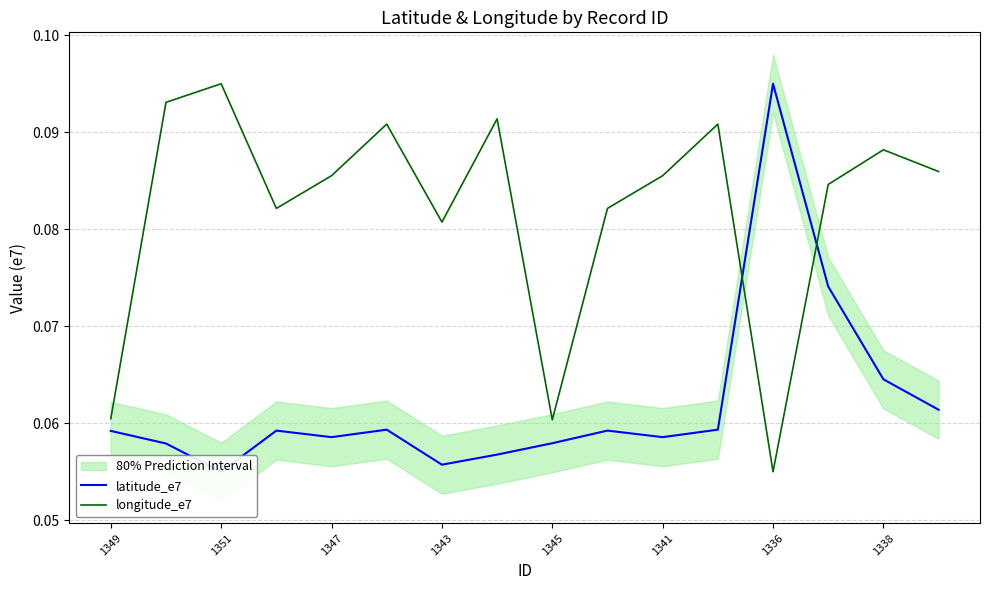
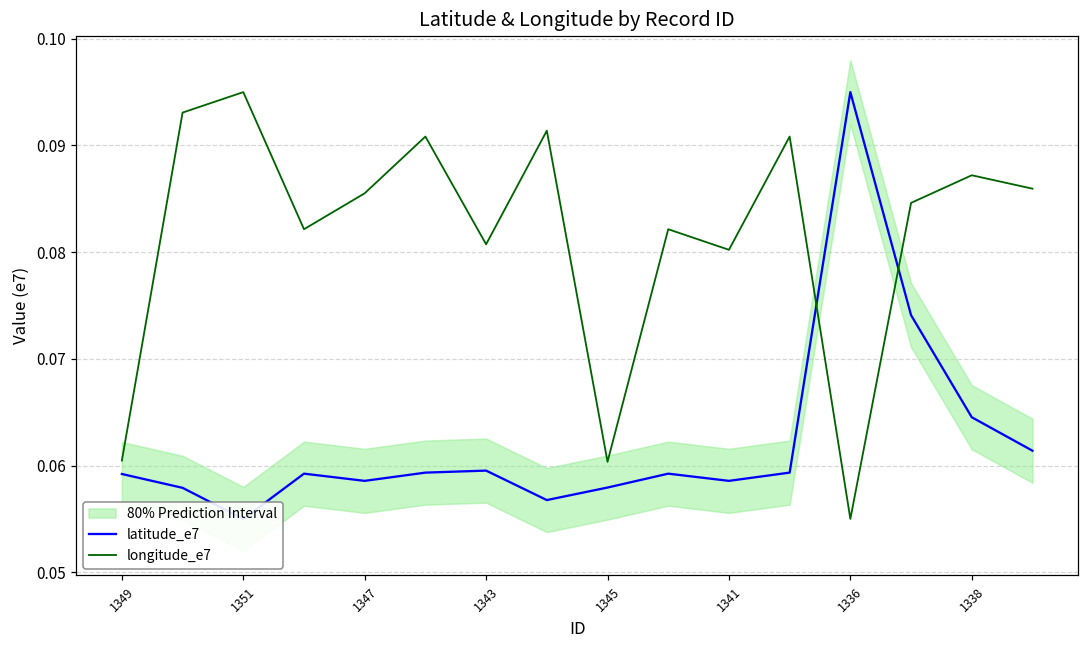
latitude_e7, 1343: 0.056 -> 0.060
longitude_e7, 1341: 0.086 -> 0.080
longitude_e7, 1338: 0.088 -> 0.087
